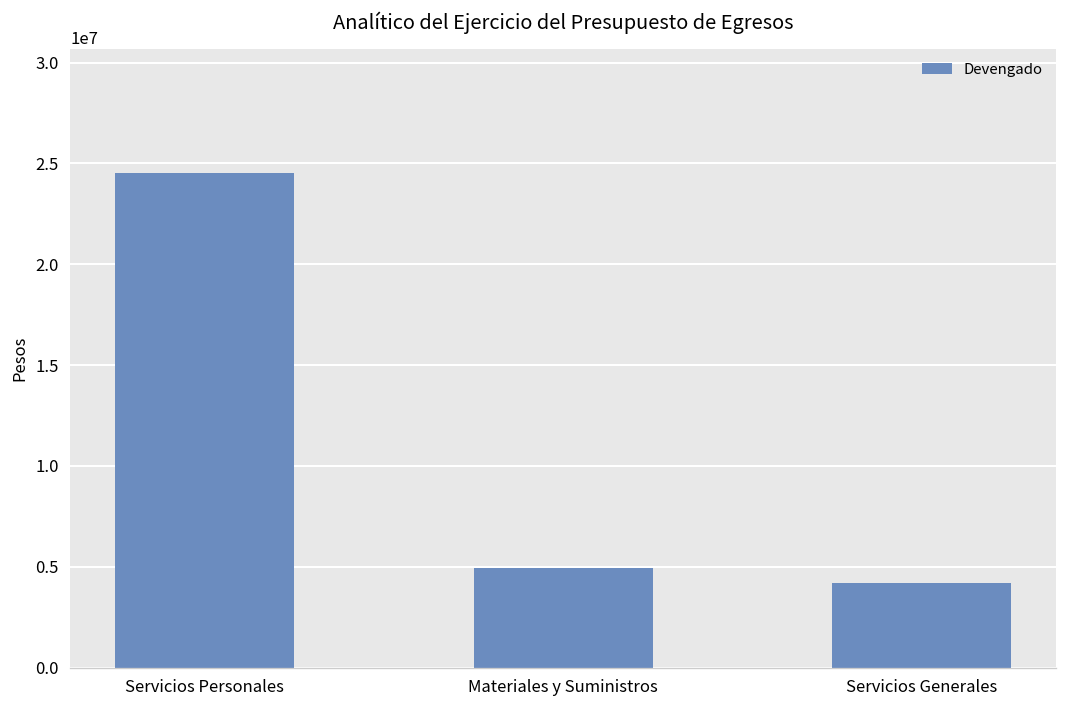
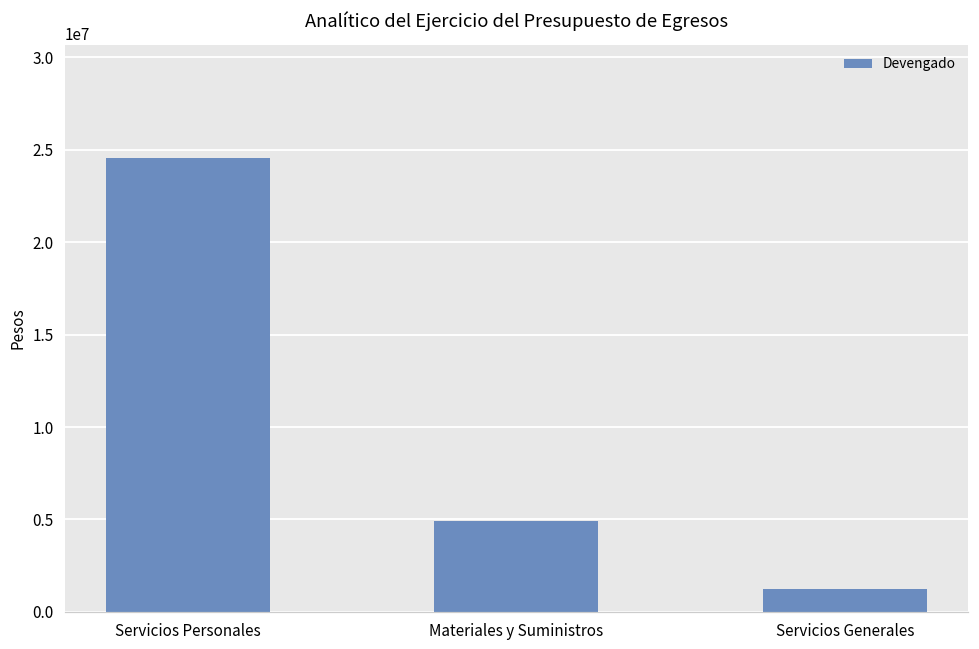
Servicios Generales: 4200000 -> 1200000
